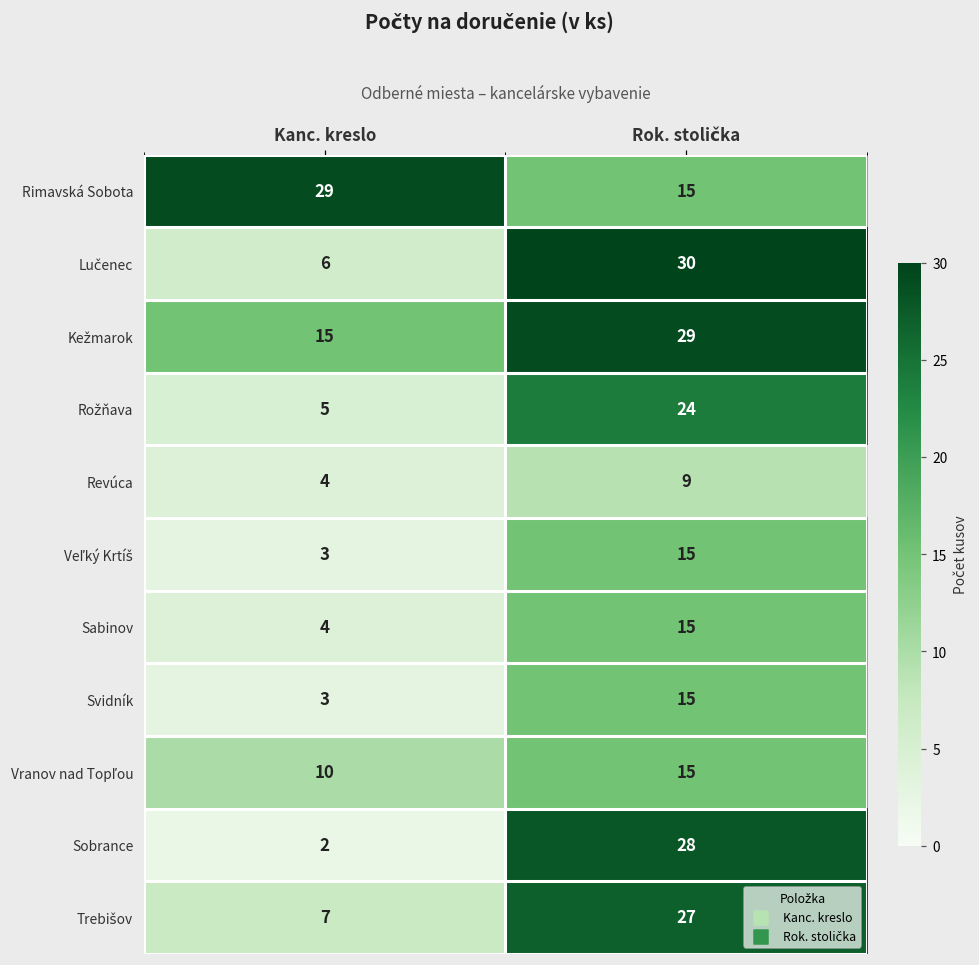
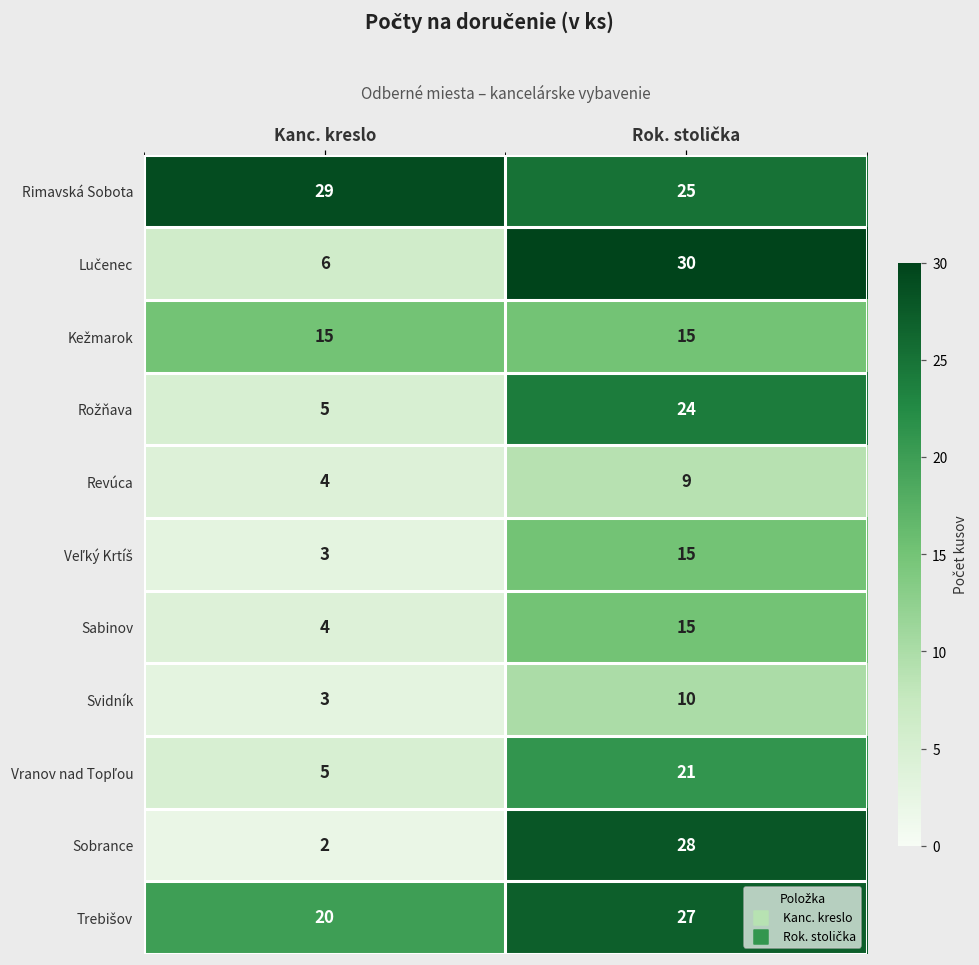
Rimavská Sobota, Rok. stolička: 15 -> 25
Kežmarok, Rok. stolička: 29 -> 15
Svidník, Rok. stolička: 15 -> 10
Vranov nad Topľou, Kanc. kreslo: 10 -> 5
Vranov nad Topľou, Rok. stolička: 15 -> 21
Trebišov, Kanc. kreslo: 7 -> 20
